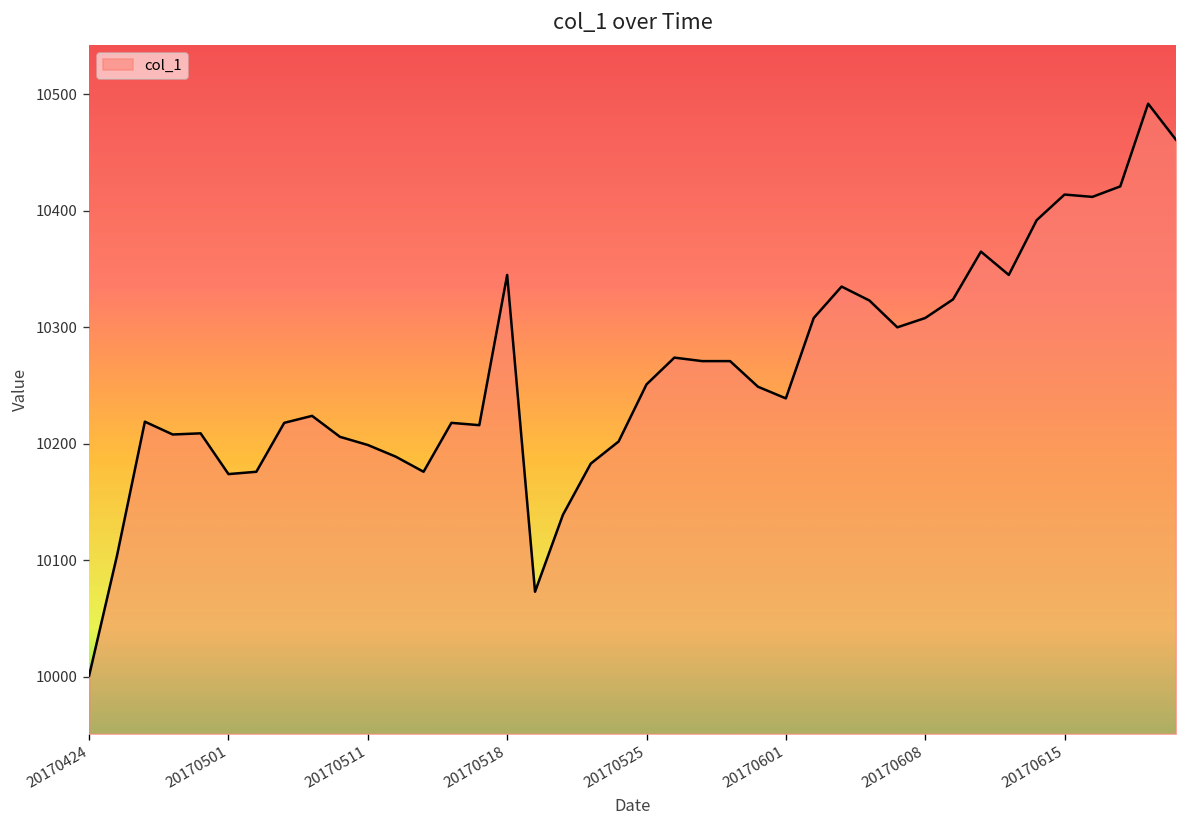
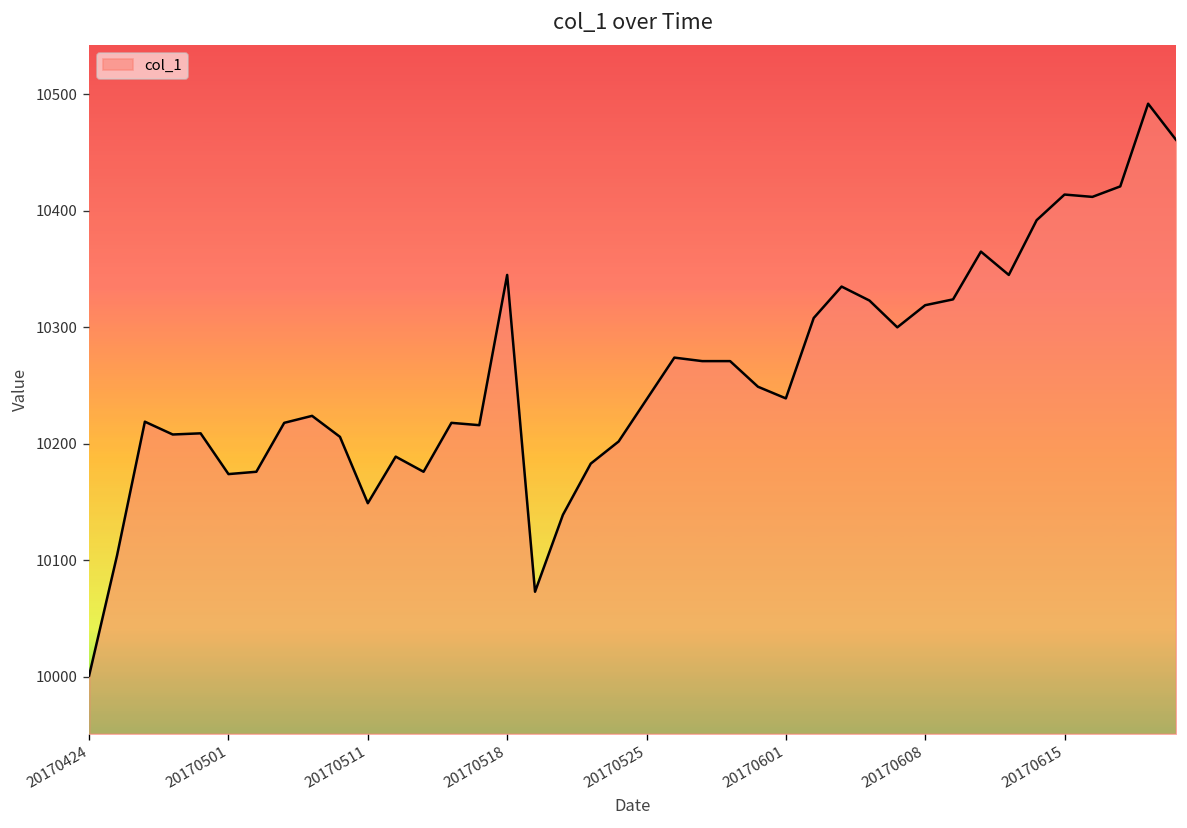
20170511: 10200 -> 10150
20170525: 10250 -> 10240
20170608: 10310 -> 10320
